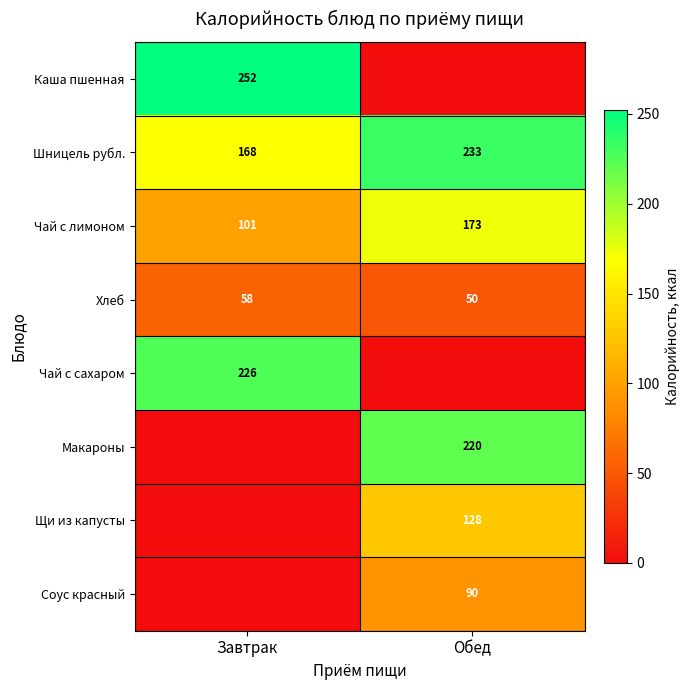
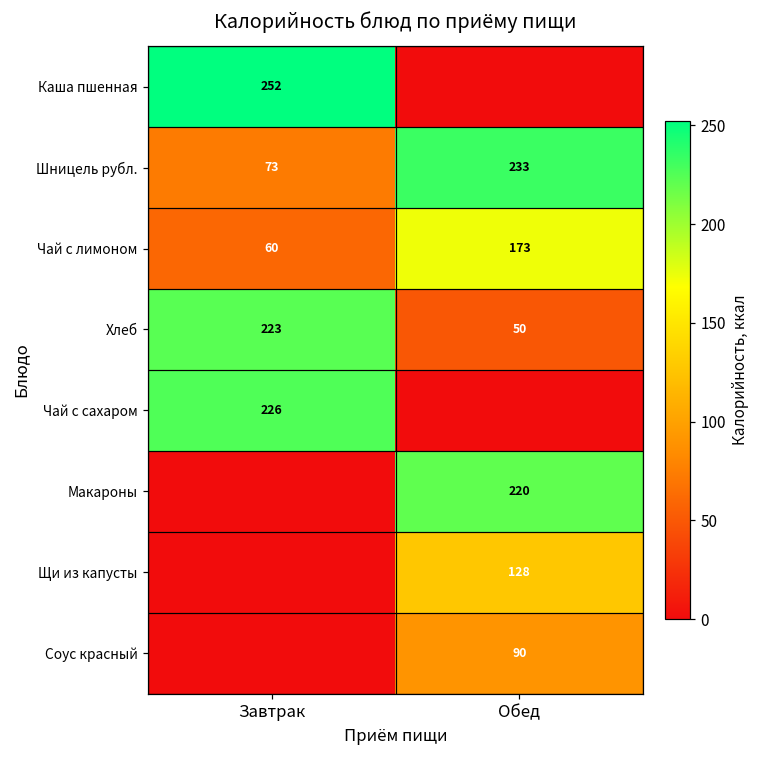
Шницель рубл., Завтрак: 168 -> 73
Чай с лимоном, Завтрак: 101 -> 60
Хлеб, Завтрак: 58 -> 223
